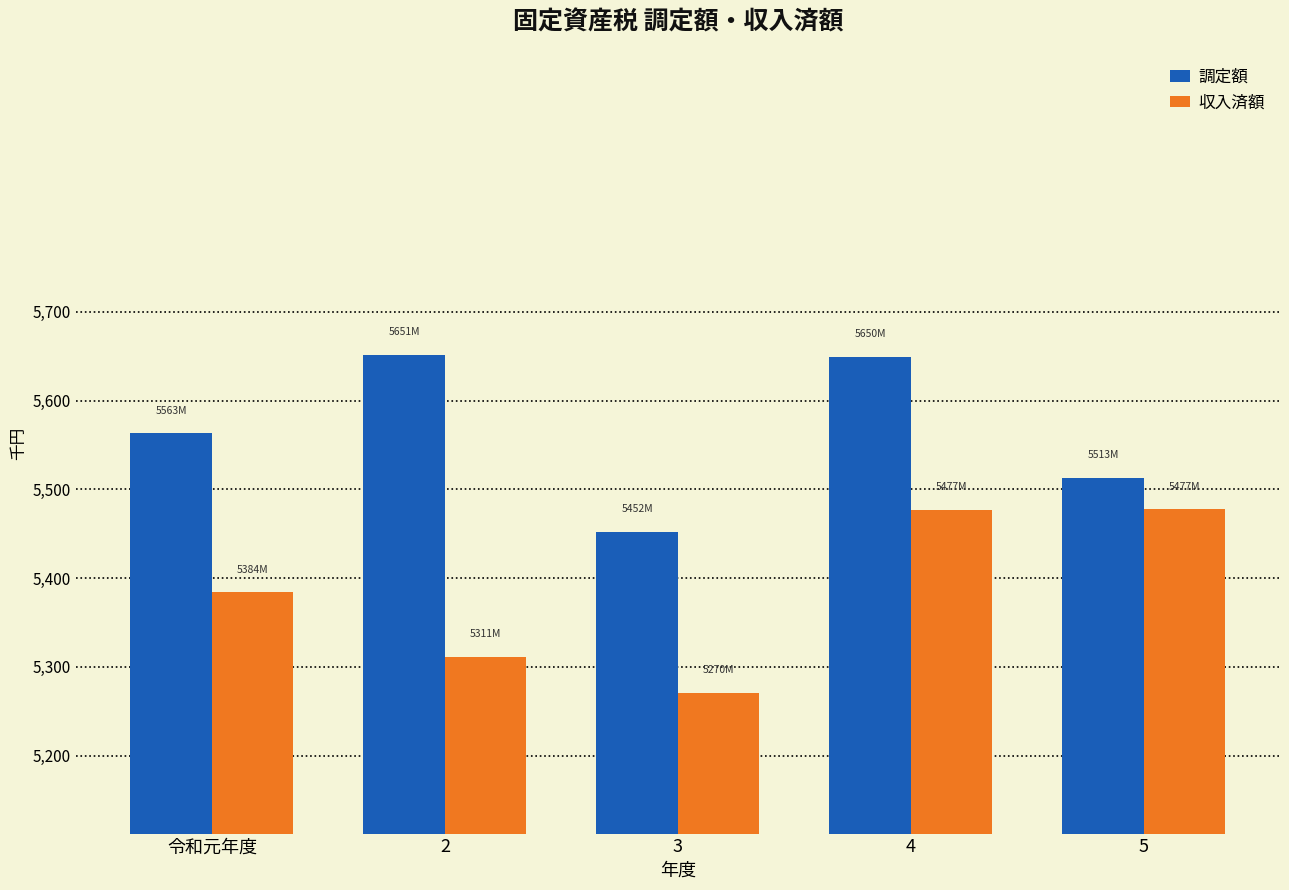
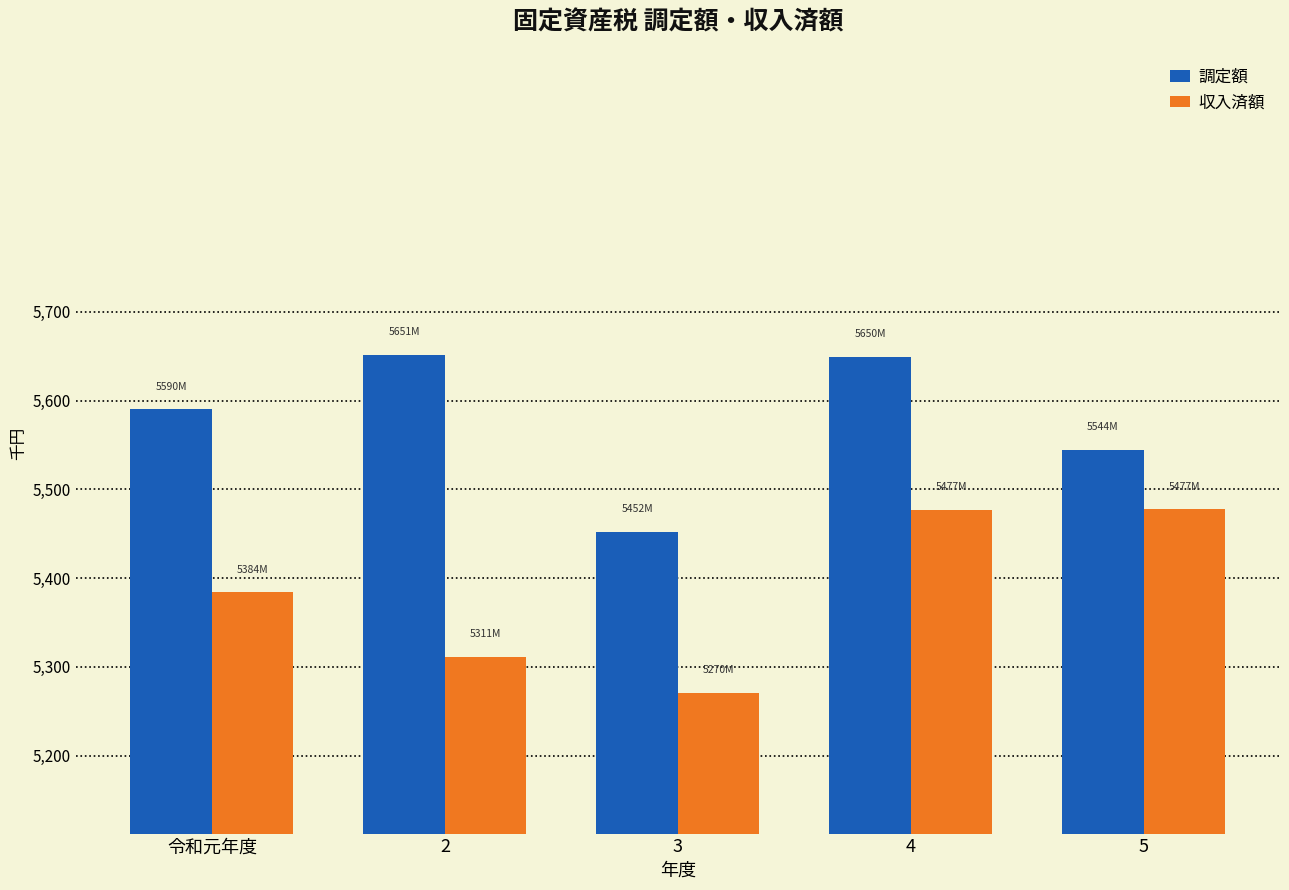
調定額, 令和元年度: 5563M -> 5590M
調定額, 5: 5513M -> 5544M
